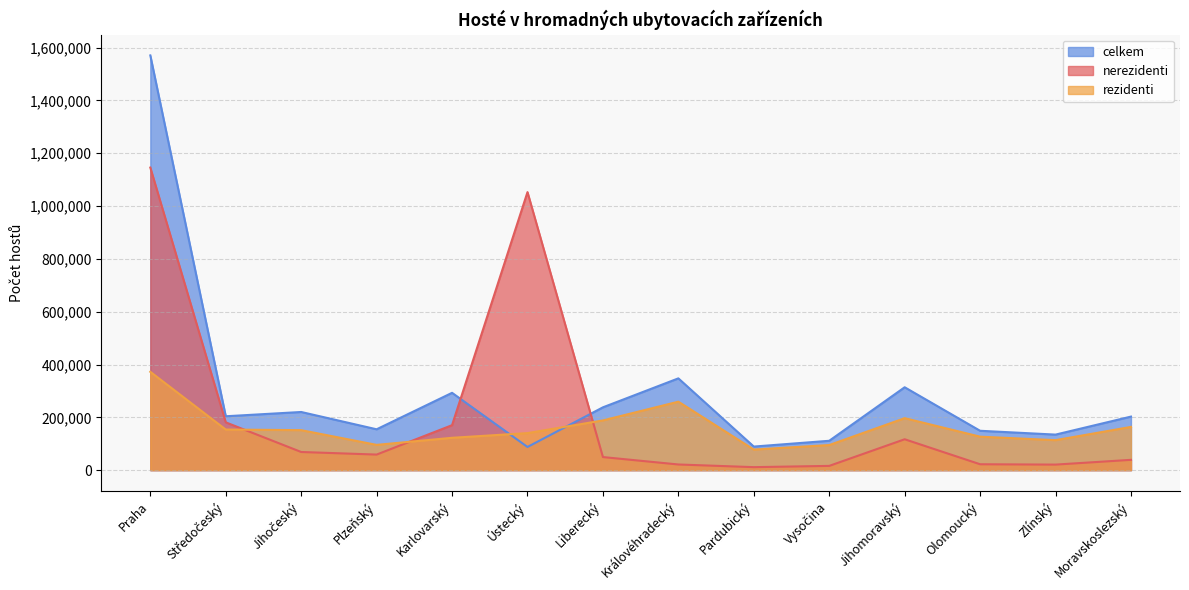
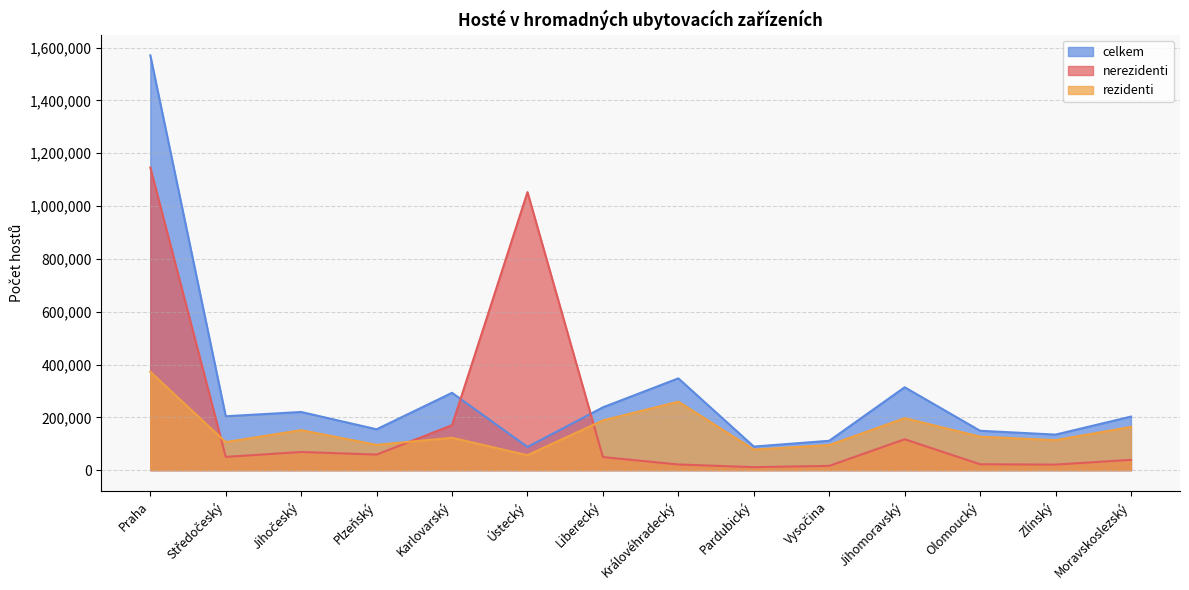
nerezidenti, Středočeský: 180,000 -> 50,000
rezidenti, Středočeský: 150,000 -> 110,000
rezidenti, Ústecký: 140,000 -> 60,000
